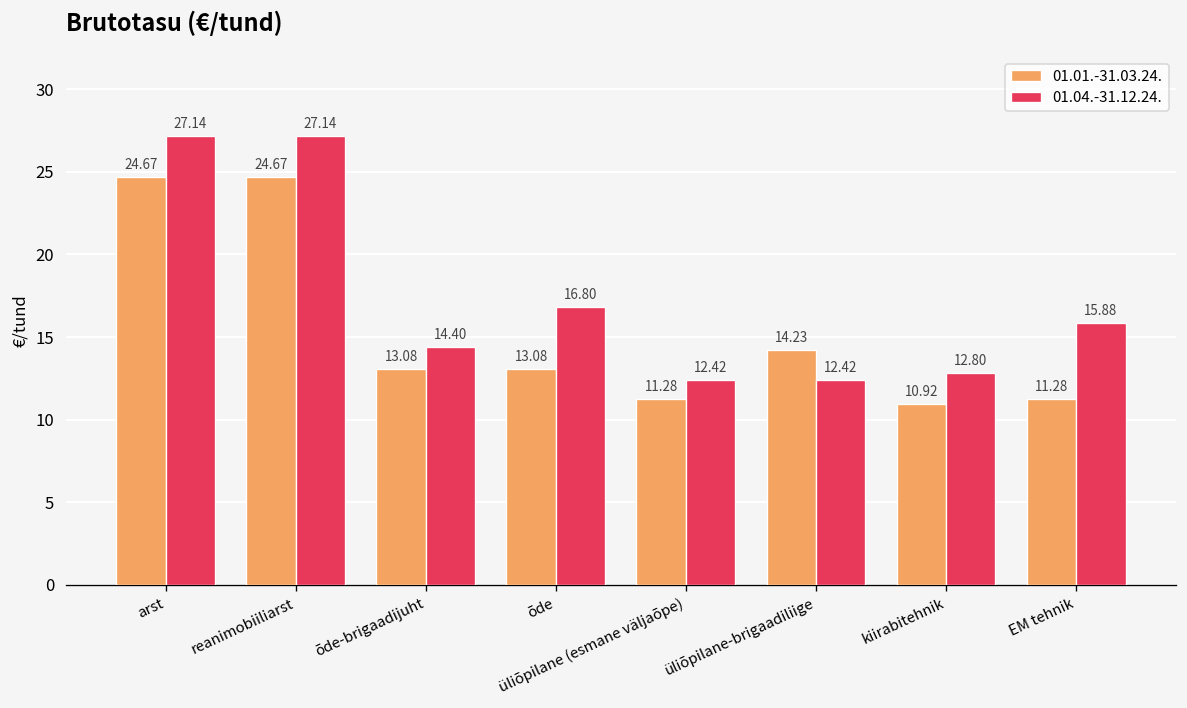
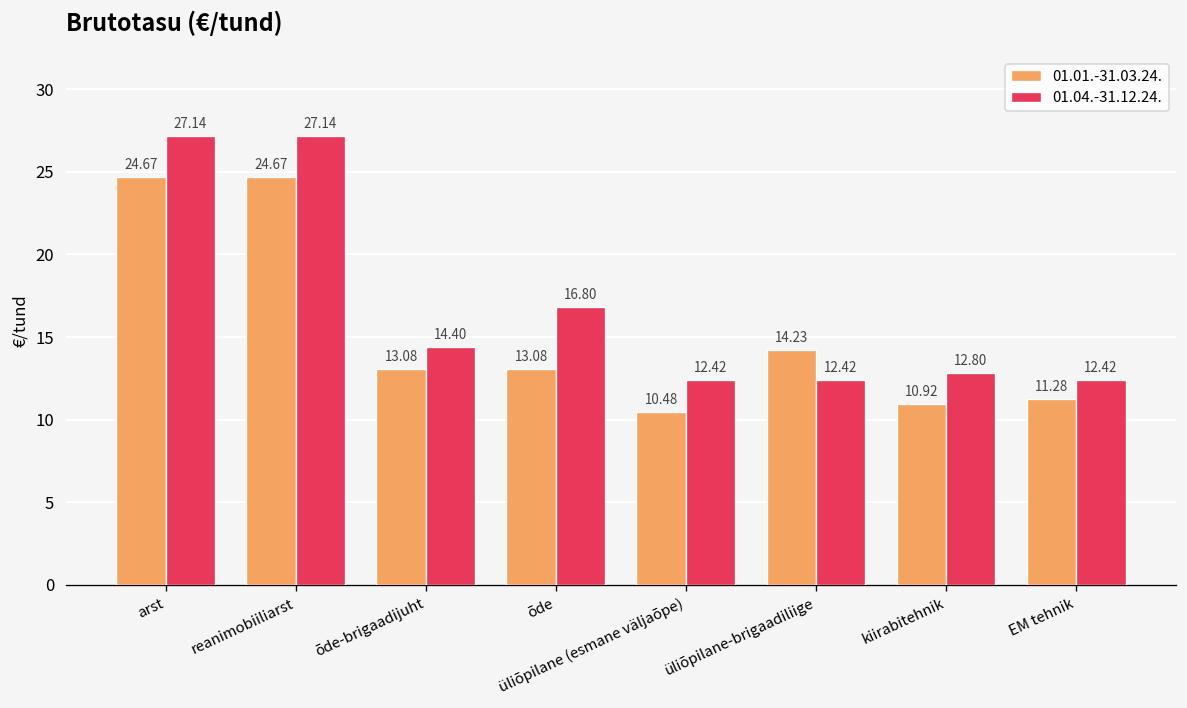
01.01.-31.03.24., üliõpilane (esmane väljaõpe): 11.28 -> 10.48
01.04.-31.12.24., EM tehnik: 15.88 -> 12.42
